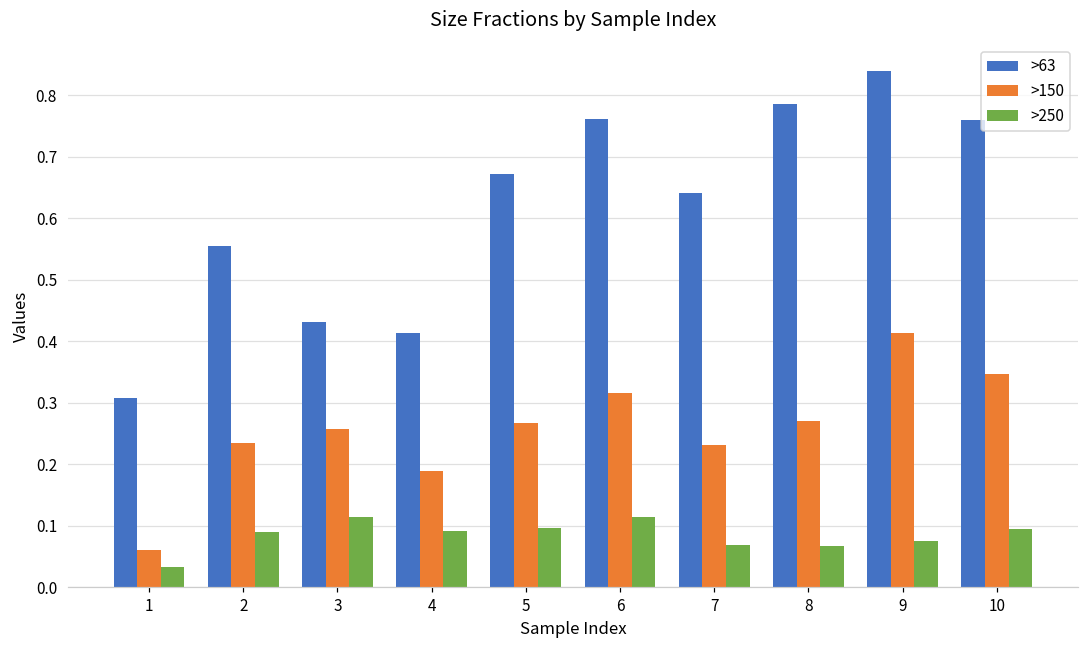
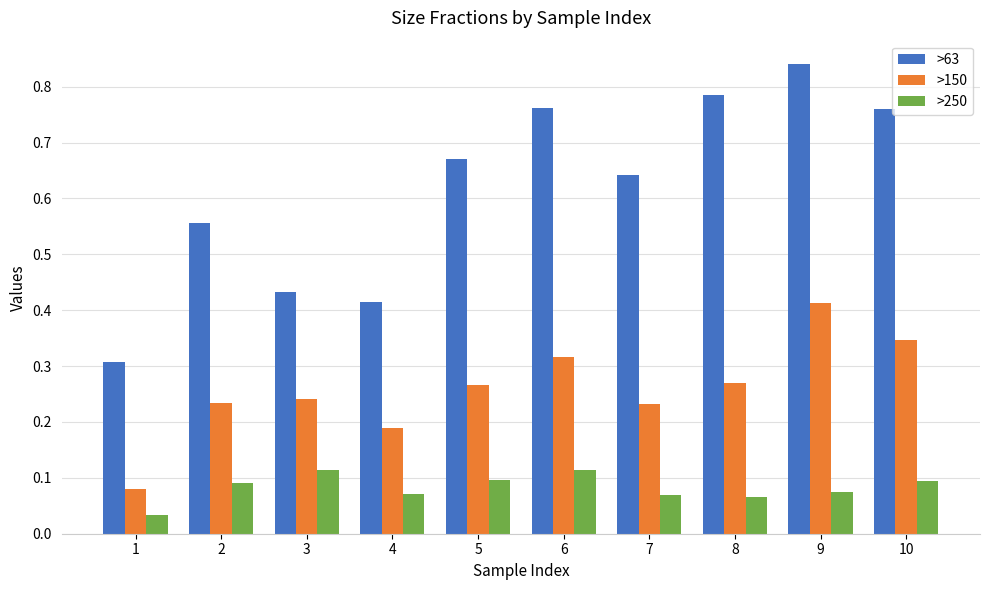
>150, 1: 0.06 -> 0.08
>150, 3: 0.26 -> 0.24
>250, 4: 0.09 -> 0.07
